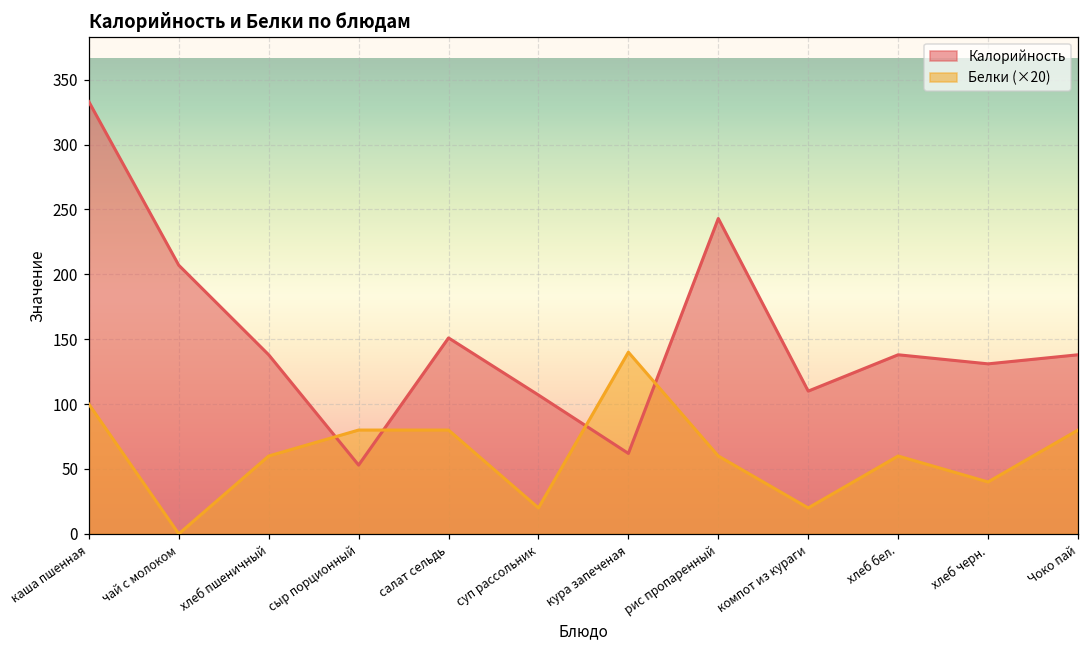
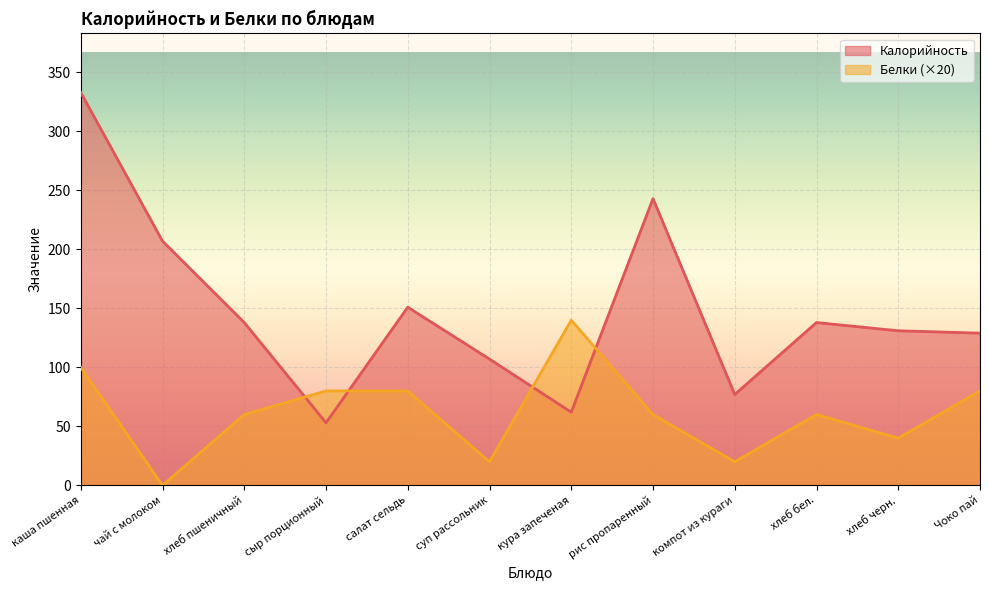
Калорийность, компот из кураги: 110 -> 77
Калорийность, Чоко пай: 138 -> 129
